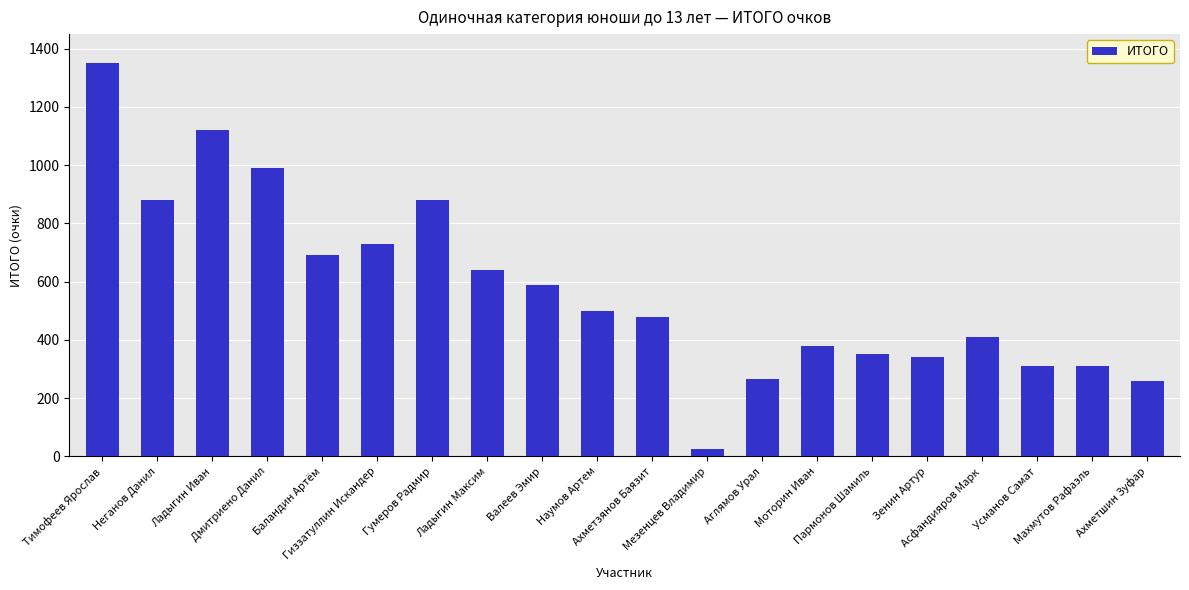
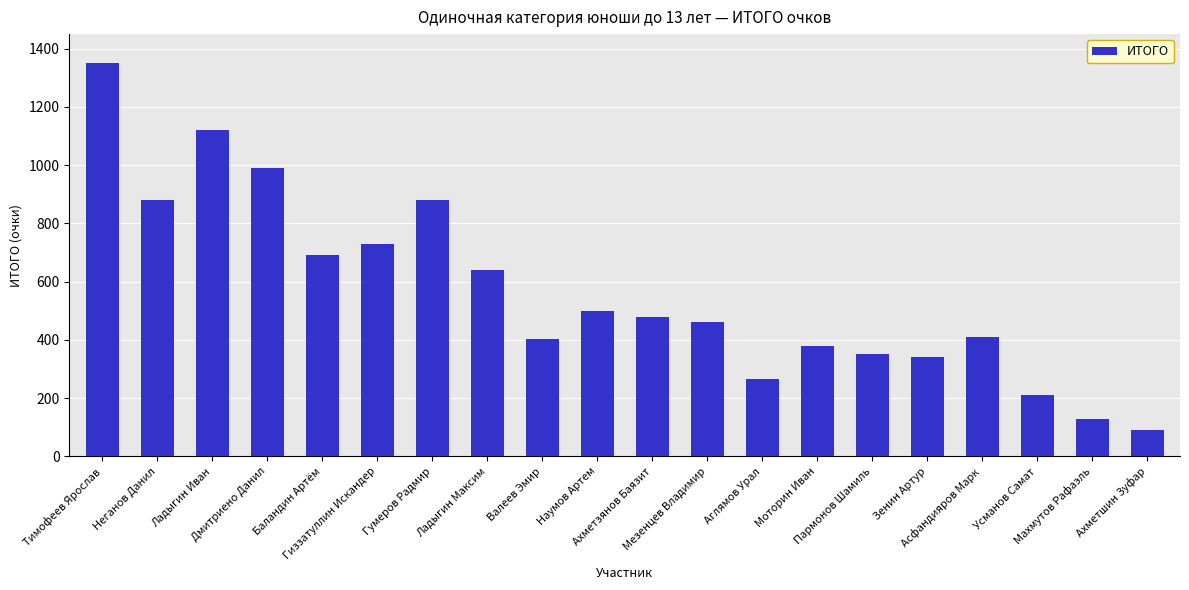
Валеев Эмир: 590 -> 400
Мезенцев Владимир: 30 -> 460
Усманов Самат: 310 -> 210
Махмутов Рафаэль: 310 -> 130
Ахметшин Зуфар: 260 -> 90
